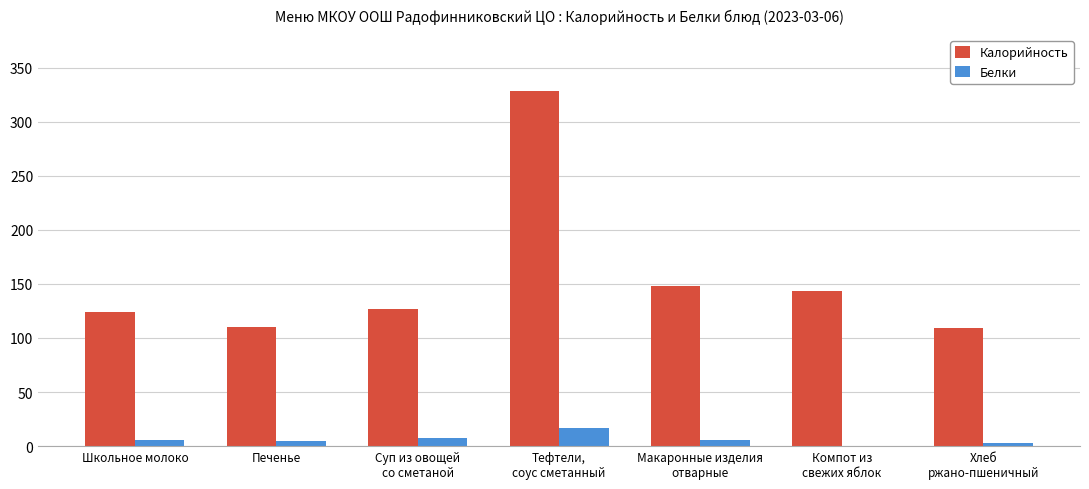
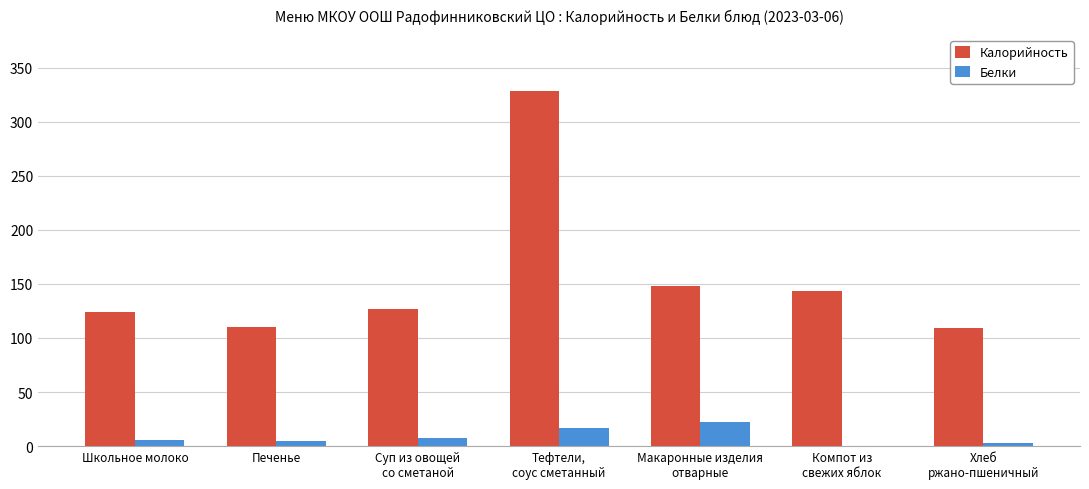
Белки, Макаронные изделия отварные: 6 -> 22
